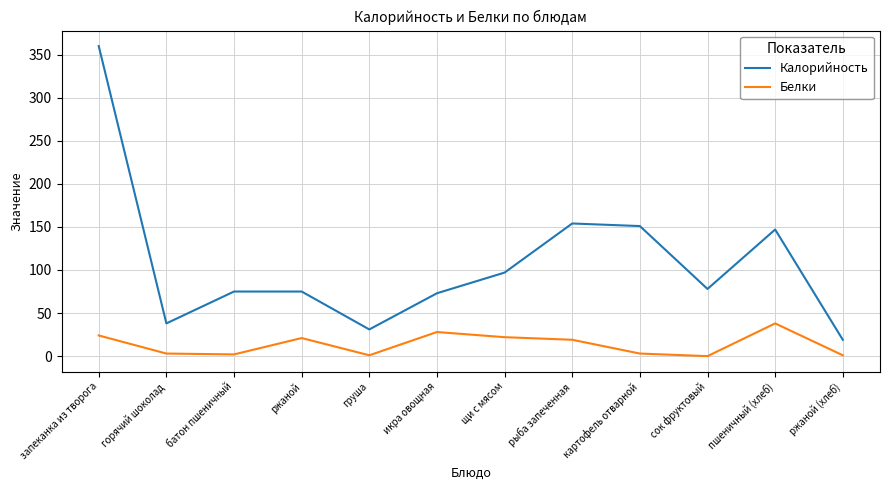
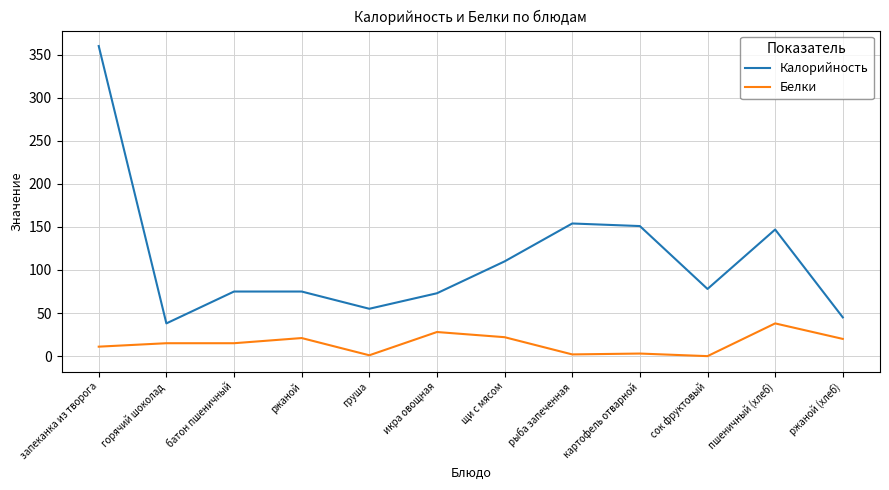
Белки, запеканка из творога: 20 -> 10
Белки, горячий шоколад: 0 -> 20
Белки, батон пшеничный: 0 -> 20
Калорийность, груша: 30 -> 60
Калорийность, щи с мясом: 100 -> 110
Белки, рыба запеченная: 20 -> 0
Калорийность, ржаной (хлеб): 20 -> 50
Белки, ржаной (хлеб): 0 -> 20
